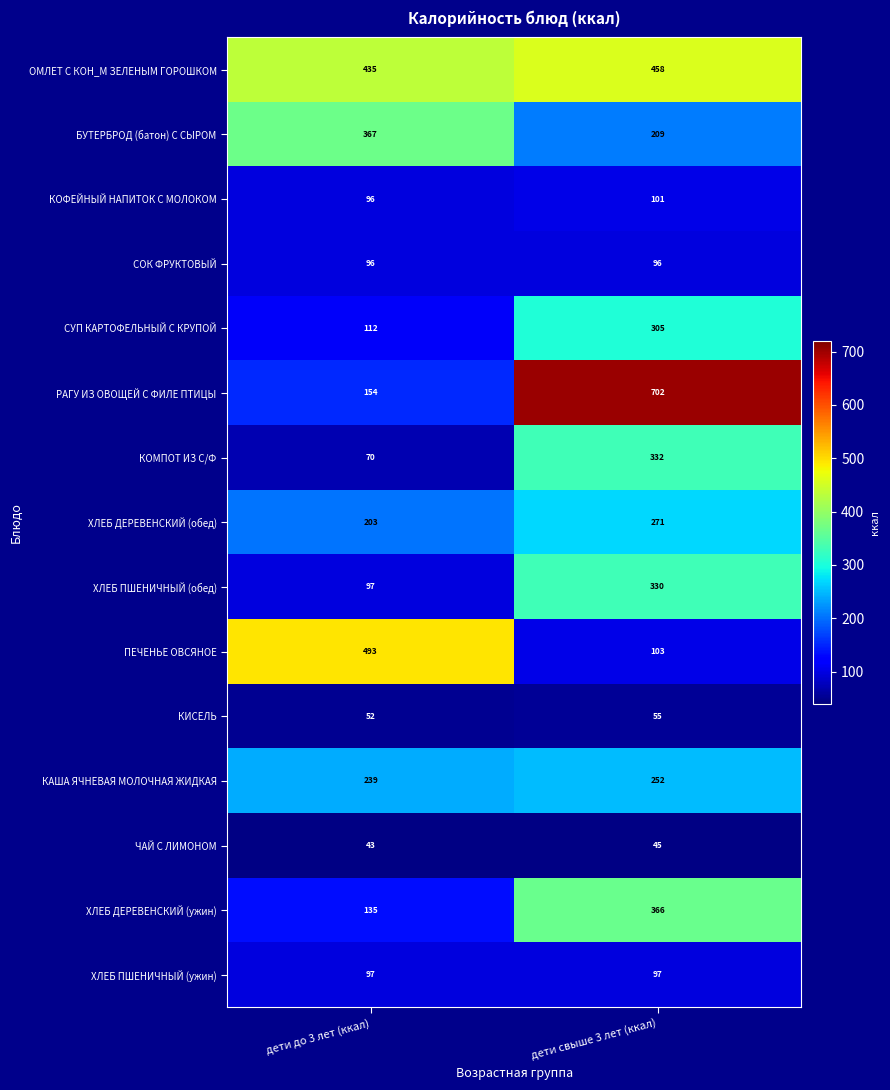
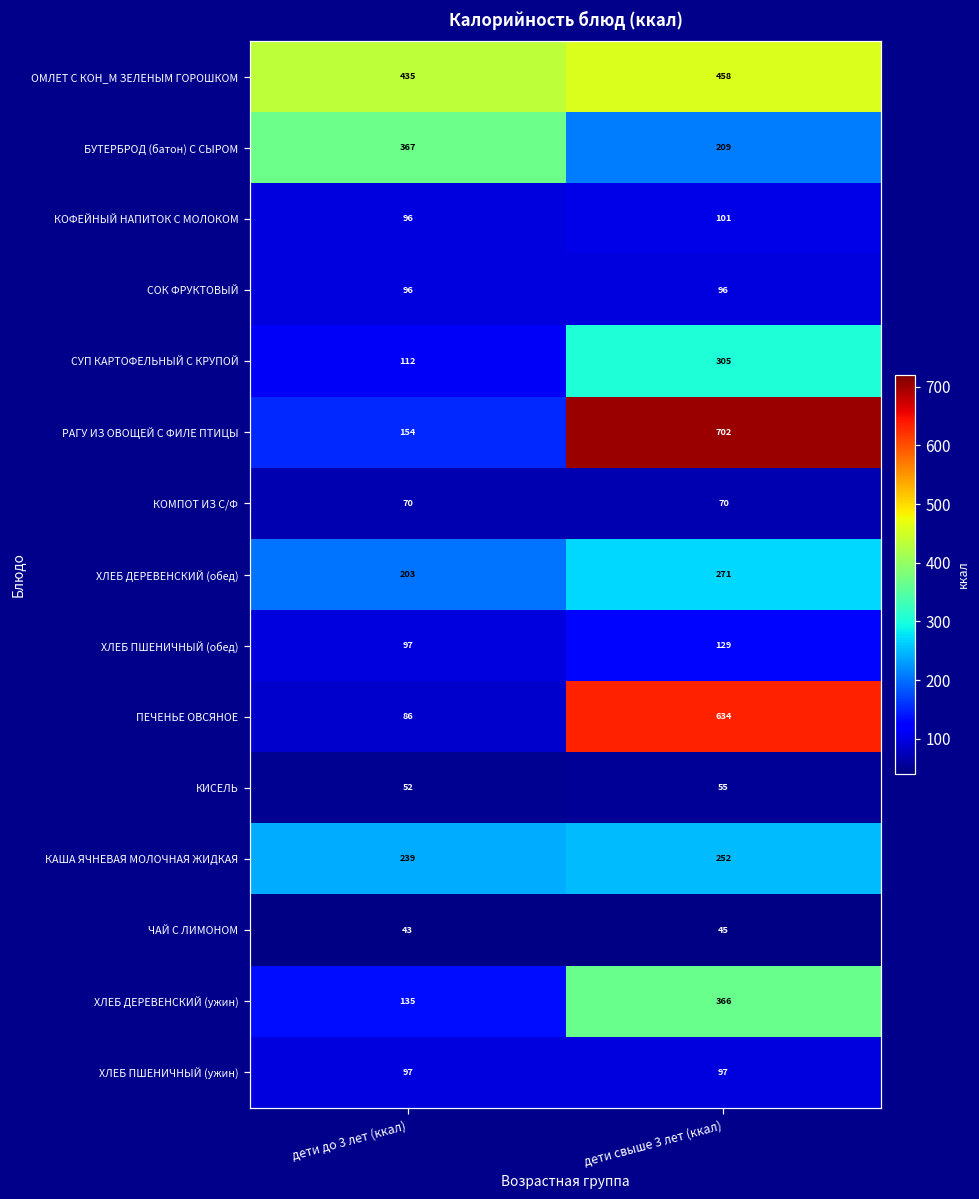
КОМПОТ ИЗ С/Ф, дети свыше 3 лет (ккал): 332 -> 70
ХЛЕБ ПШЕНИЧНЫЙ (обед), дети свыше 3 лет (ккал): 330 -> 129
ПЕЧЕНЬЕ ОВСЯНОЕ, дети до 3 лет (ккал): 493 -> 86
ПЕЧЕНЬЕ ОВСЯНОЕ, дети свыше 3 лет (ккал): 103 -> 634
